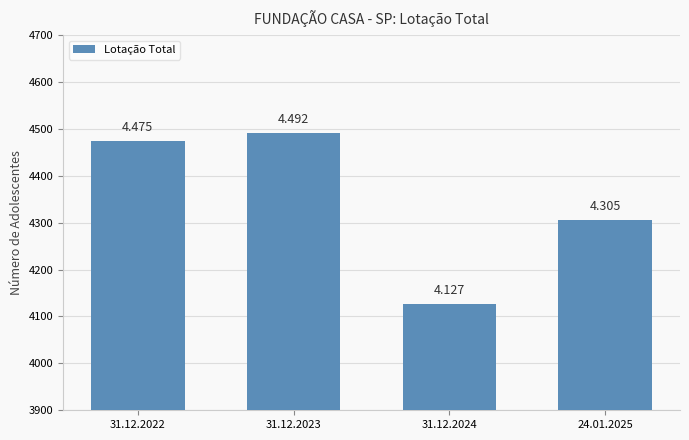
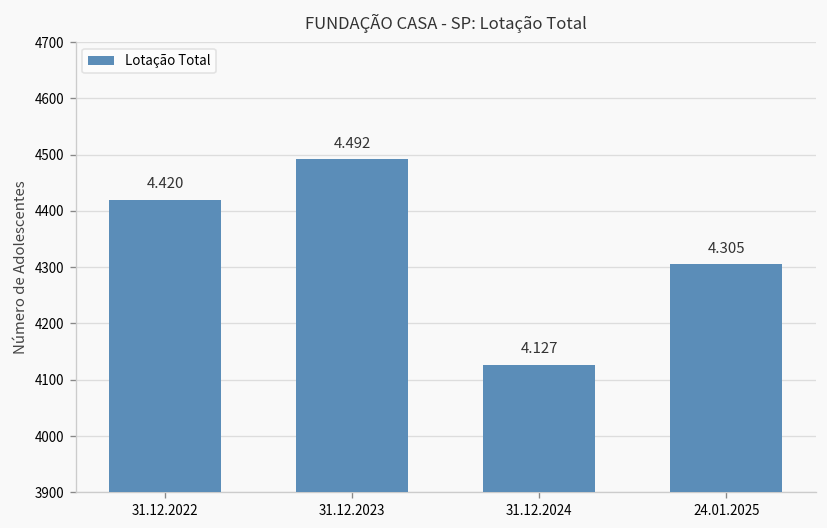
31.12.2022: 4.475 -> 4.420
